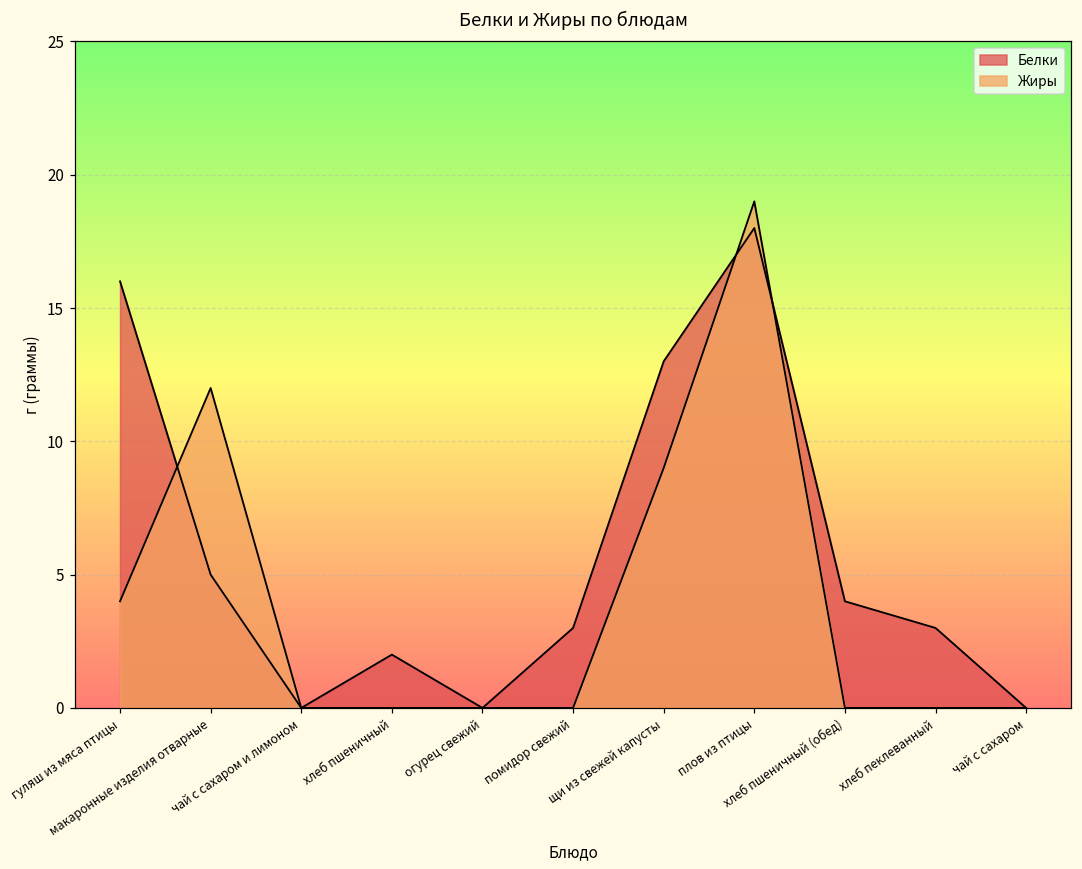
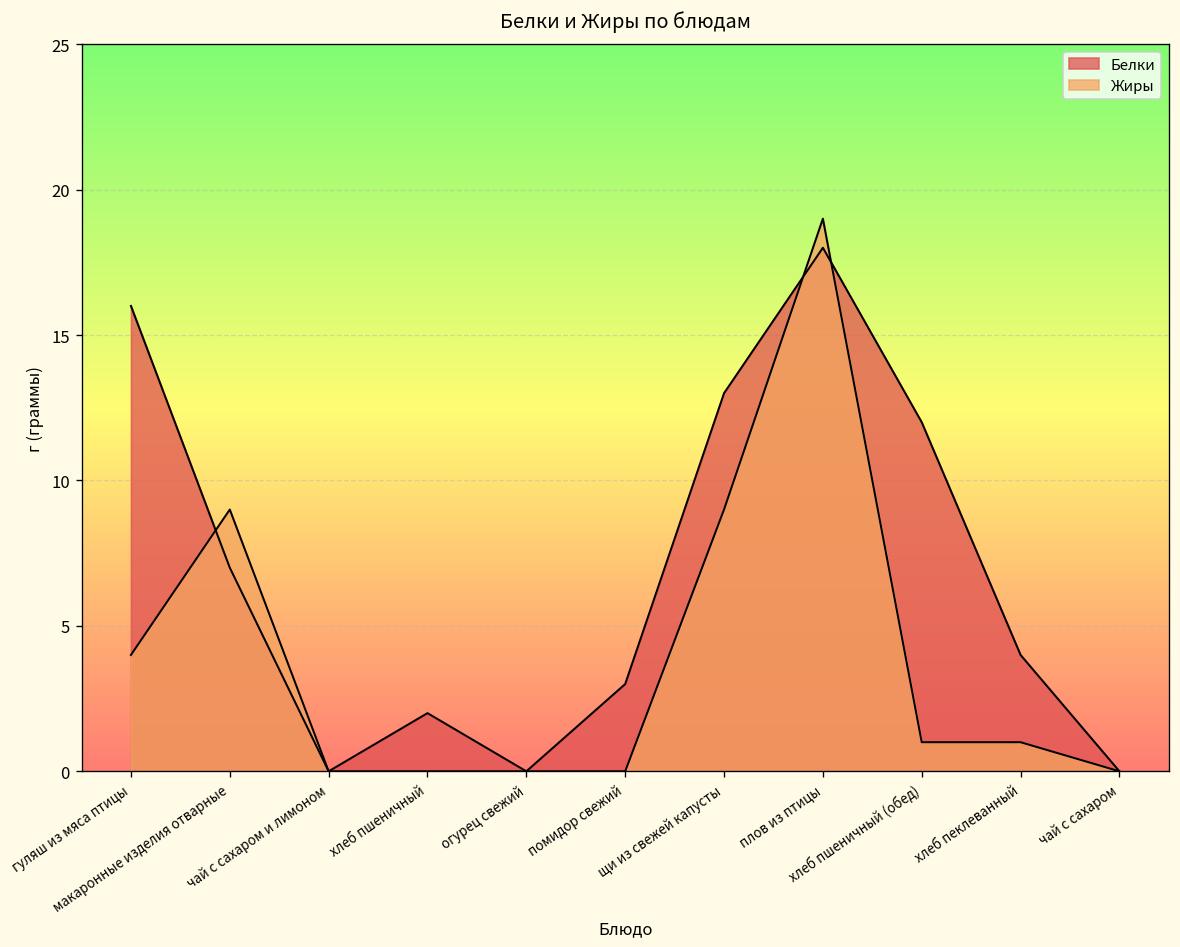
Белки, макаронные изделия отварные: 5 -> 7
Жиры, макаронные изделия отварные: 12 -> 9
Белки, хлеб пшеничный (обед): 4 -> 12
Жиры, хлеб пшеничный (обед): 0 -> 1
Белки, хлеб пеклеванный: 3 -> 4
Жиры, хлеб пеклеванный: 0 -> 1
